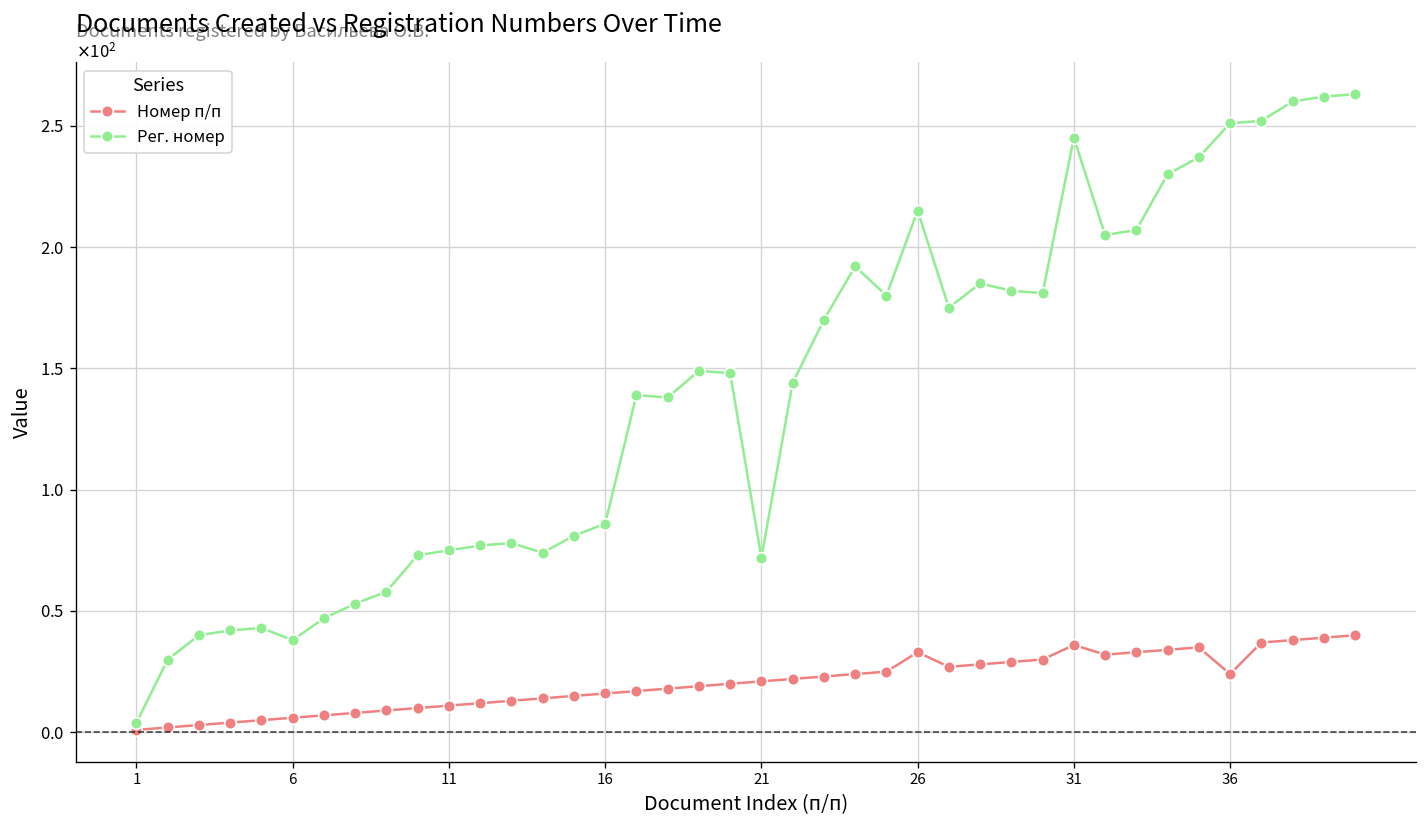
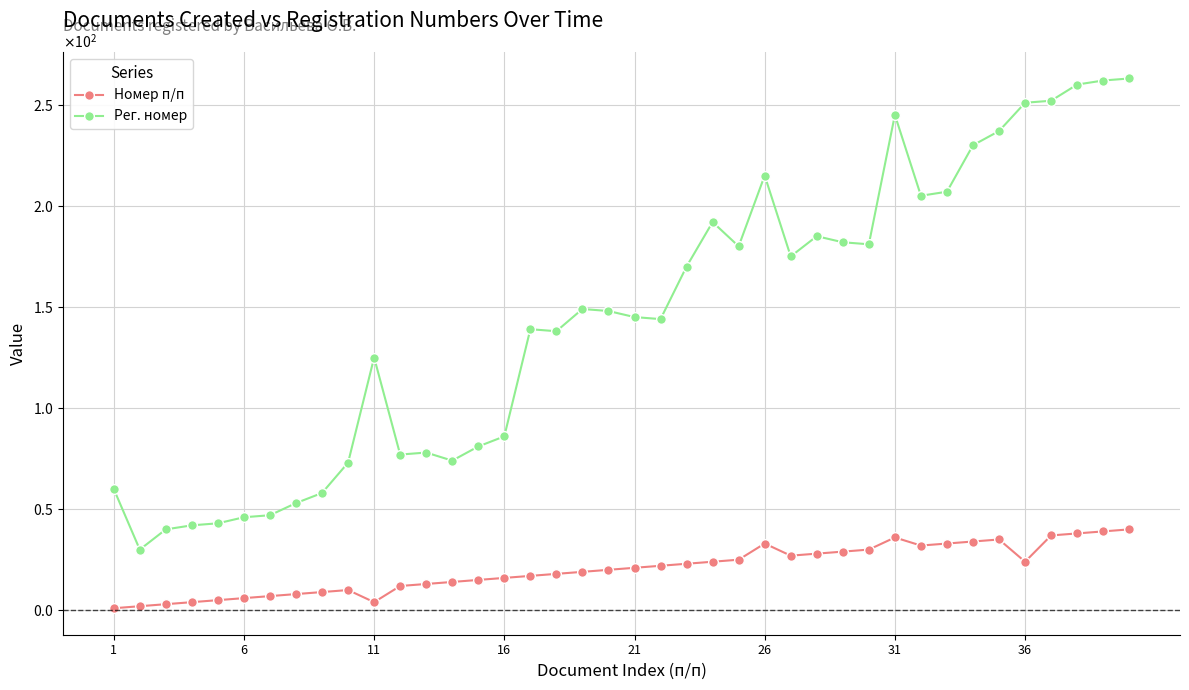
Рег. номер, 1: 4 -> 60
Рег. номер, 6: 38 -> 46
Номер п/п, 11: 11 -> 4
Рег. номер, 11: 75 -> 125
Рег. номер, 21: 72 -> 145
